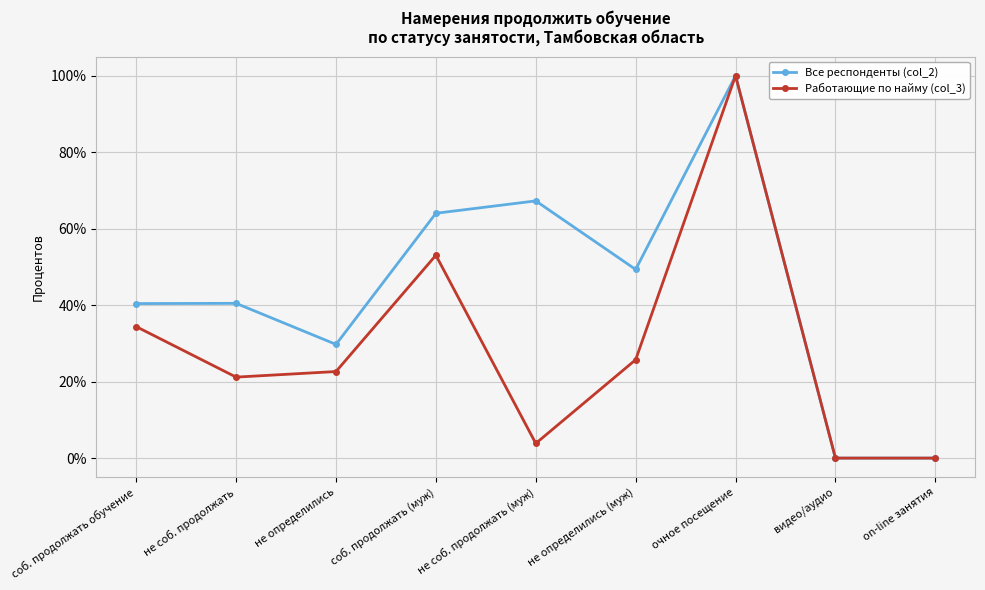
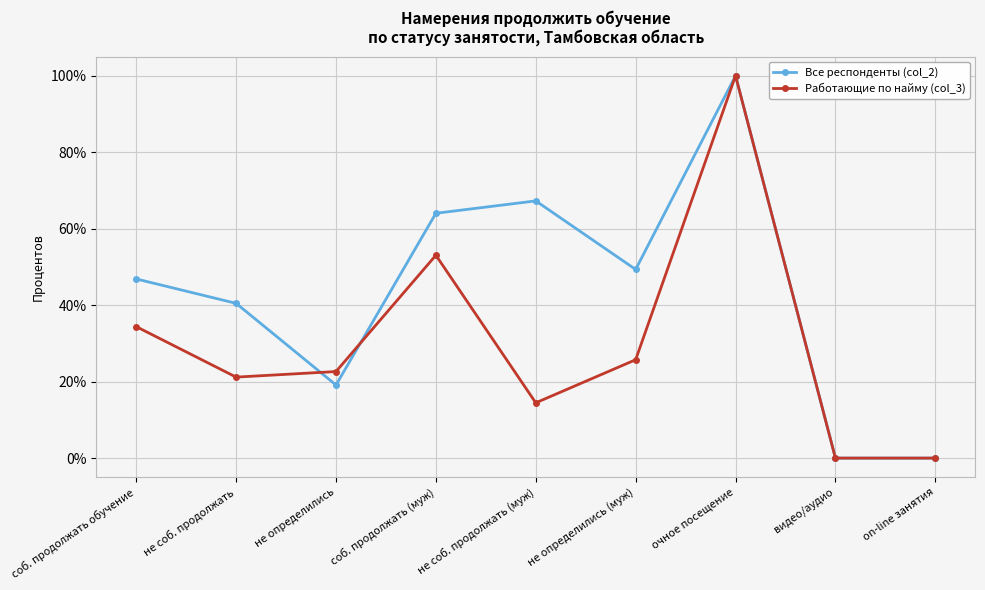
Все респонденты (col_2), соб. продолжать обучение: 40% -> 47%
Все респонденты (col_2), не определились: 30% -> 19%
Работающие по найму (col_3), не соб. продолжать (муж): 4% -> 14%
